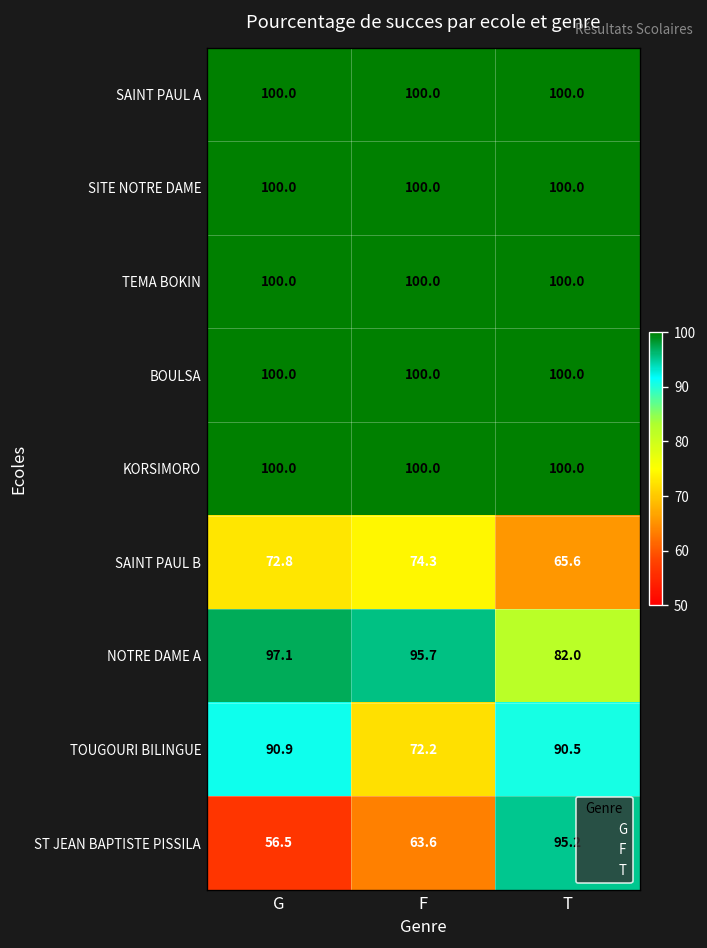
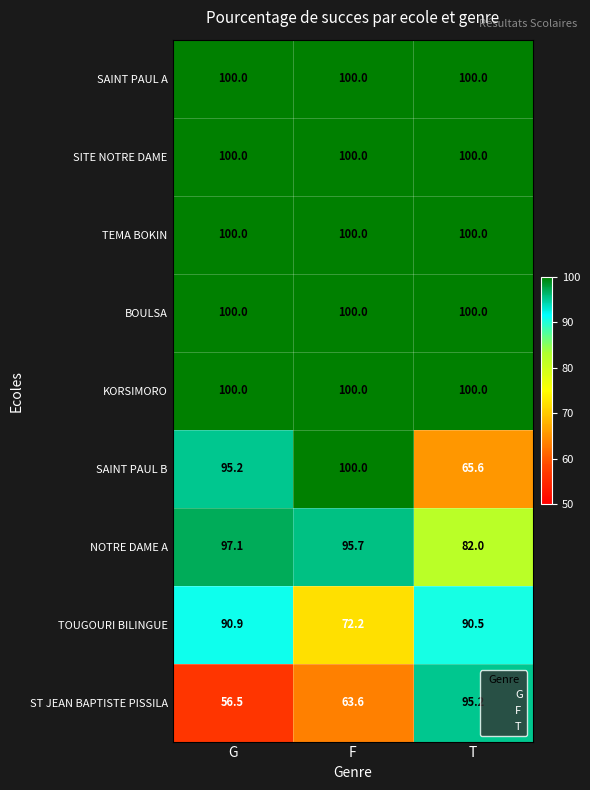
SAINT PAUL B, G: 72.8 -> 95.2
SAINT PAUL B, F: 74.3 -> 100.0
